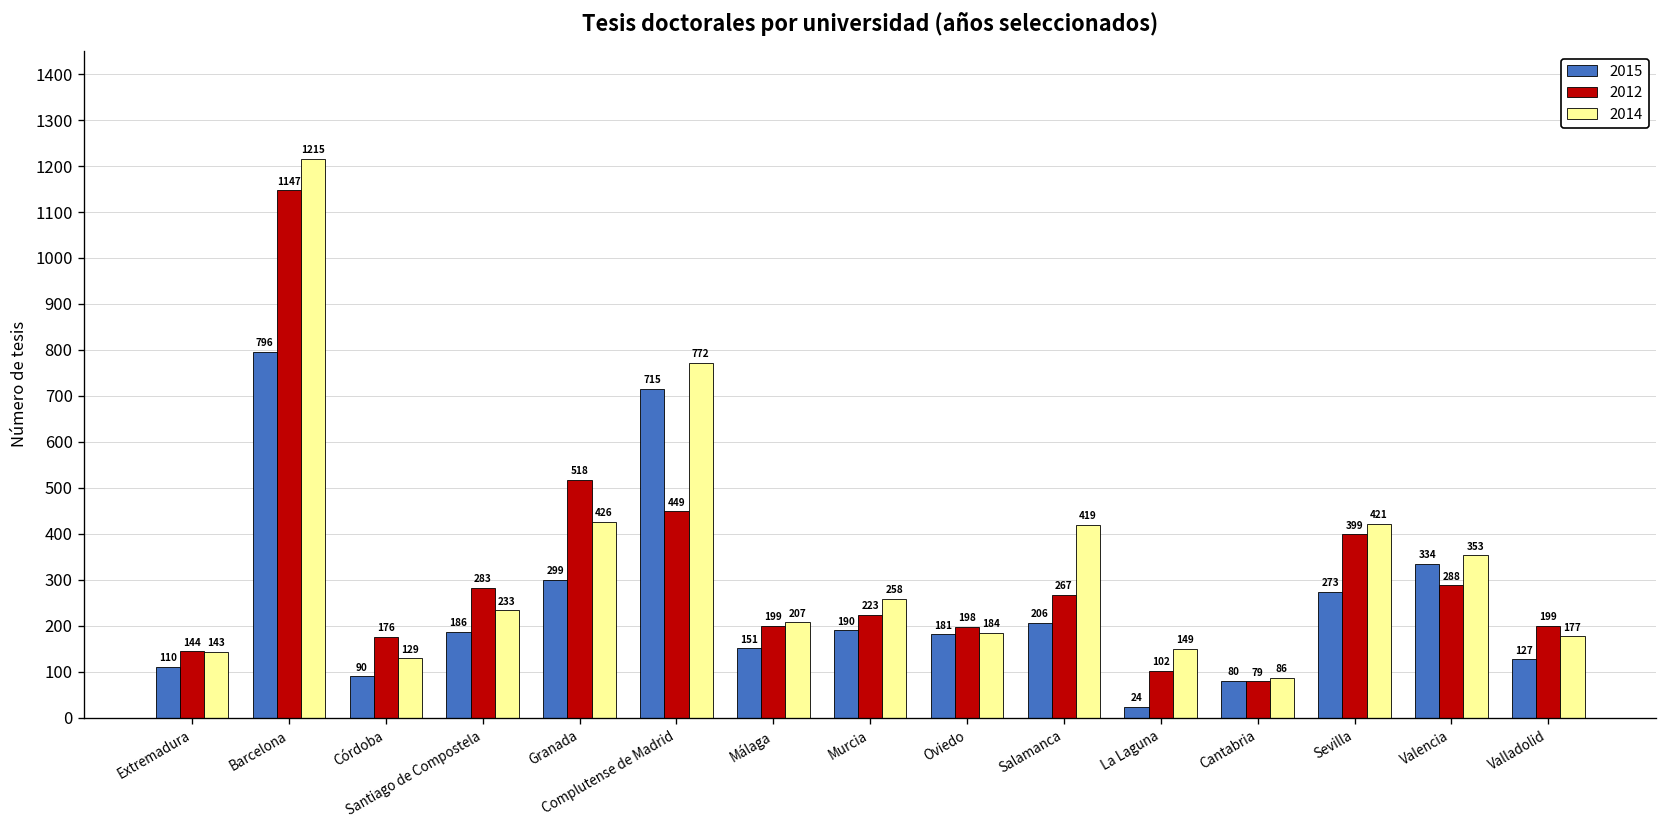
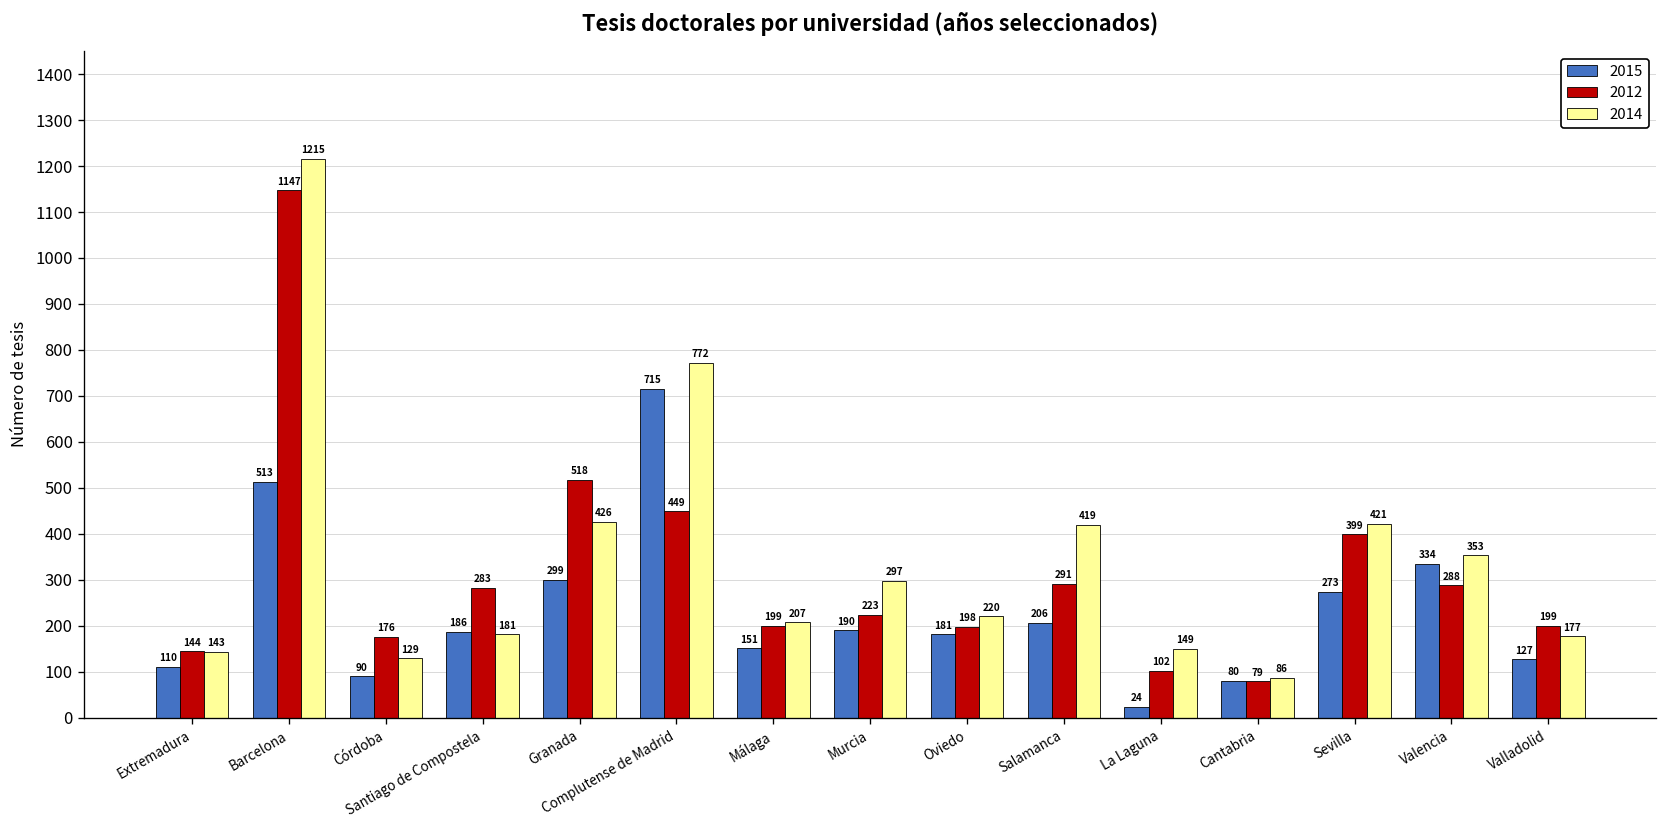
2015, Barcelona: 796 -> 513
2014, Santiago de Compostela: 233 -> 181
2014, Murcia: 258 -> 297
2014, Oviedo: 184 -> 220
2012, Salamanca: 267 -> 291
